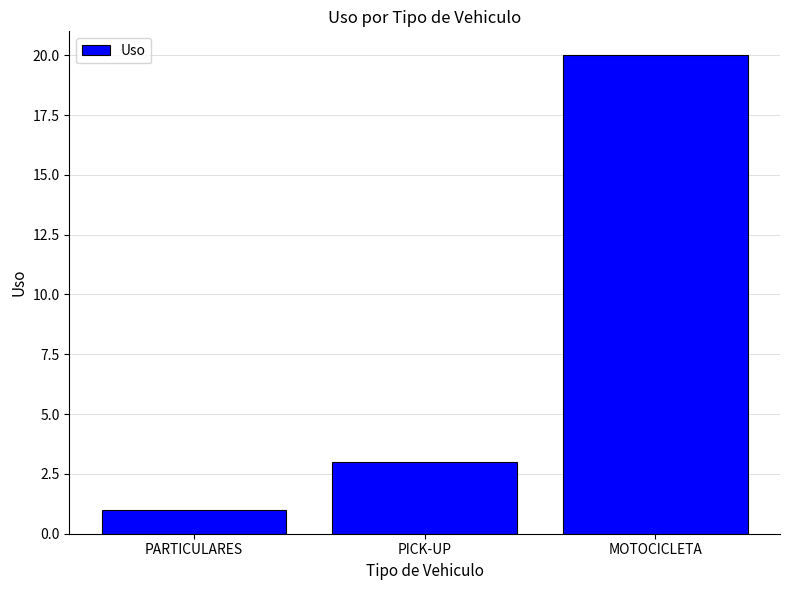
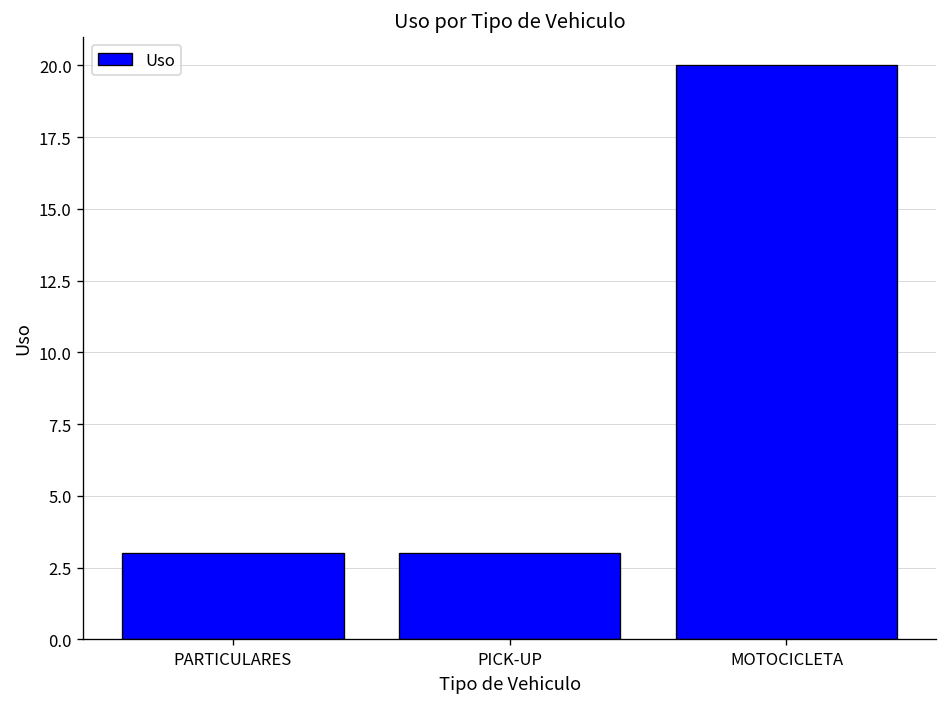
PARTICULARES: 1 -> 3
